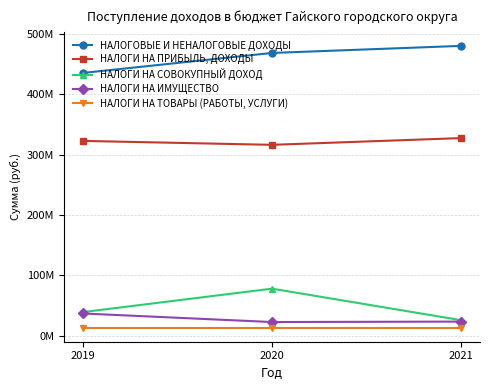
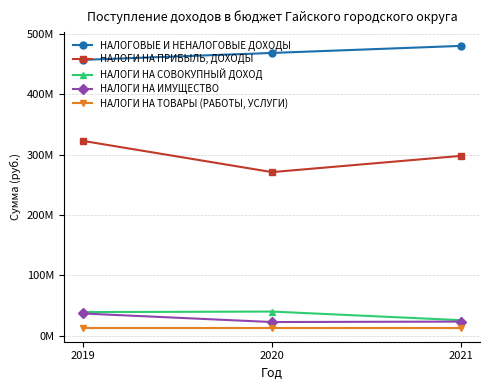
НАЛОГОВЫЕ И НЕНАЛОГОВЫЕ ДОХОДЫ, 2019: 430000000 -> 460000000
НАЛОГИ НА ПРИБЫЛЬ, ДОХОДЫ, 2020: 320000000 -> 270000000
НАЛОГИ НА СОВОКУПНЫЙ ДОХОД, 2020: 80000000 -> 40000000
НАЛОГИ НА ПРИБЫЛЬ, ДОХОДЫ, 2021: 330000000 -> 300000000
